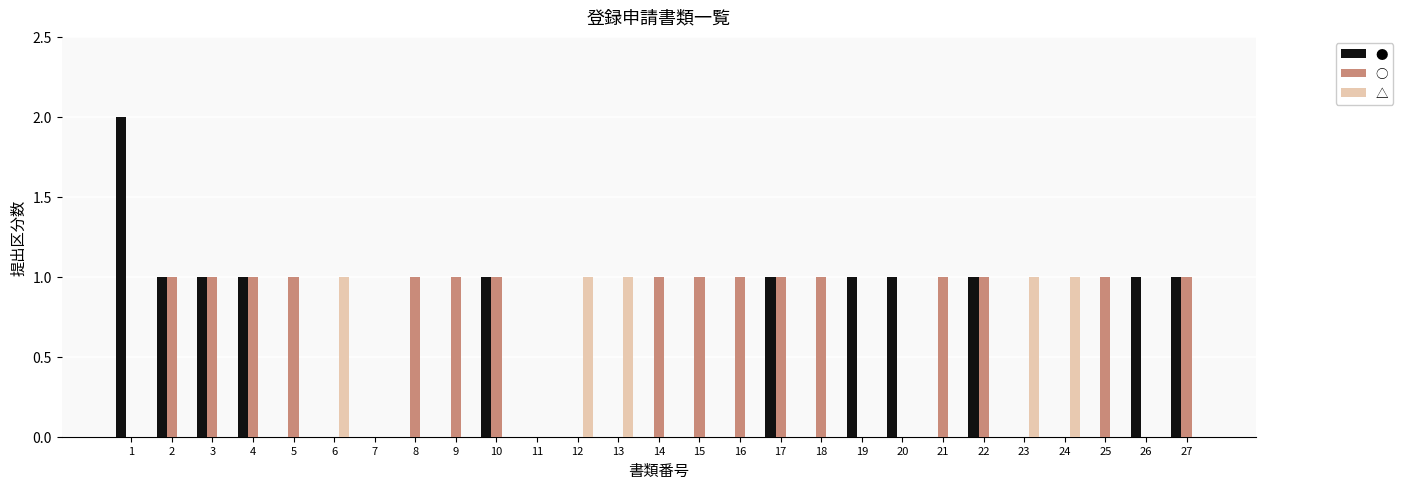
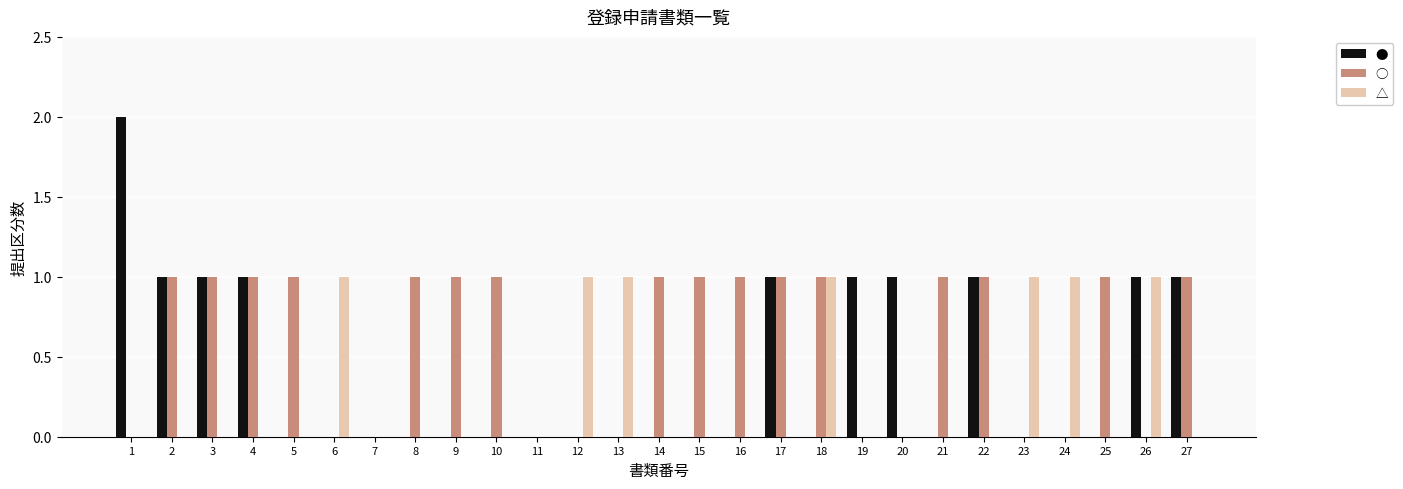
●, 10: 1 -> 0
△, 18: 0 -> 1
△, 26: 0 -> 1
